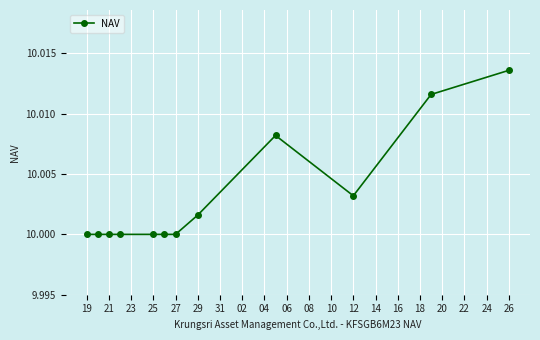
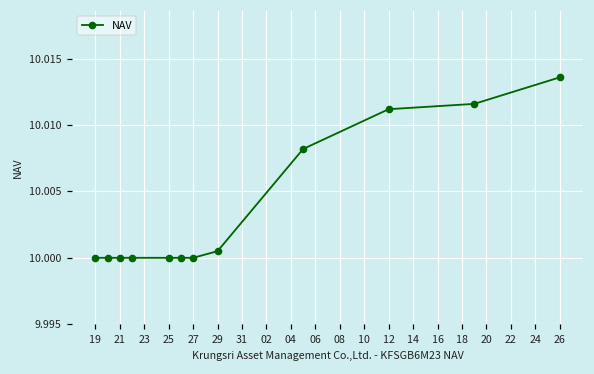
29: 10.0016 -> 10.0005
12: 10.0032 -> 10.0112
